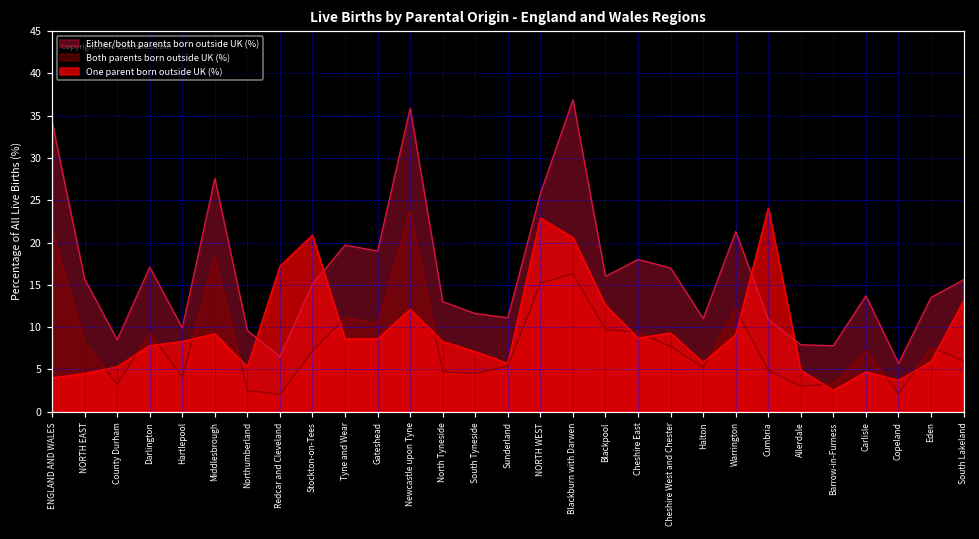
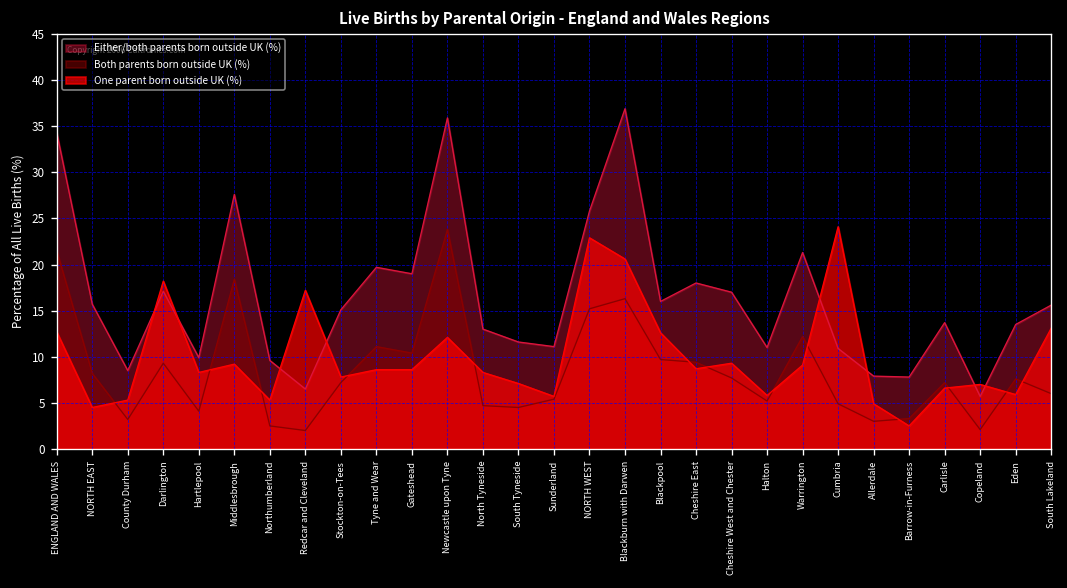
One parent born outside UK (%), ENGLAND AND WALES: 4 -> 13
One parent born outside UK (%), Darlington: 8 -> 18
One parent born outside UK (%), Stockton-on-Tees: 21 -> 8
One parent born outside UK (%), Carlisle: 5 -> 7
One parent born outside UK (%), Copeland: 4 -> 7
